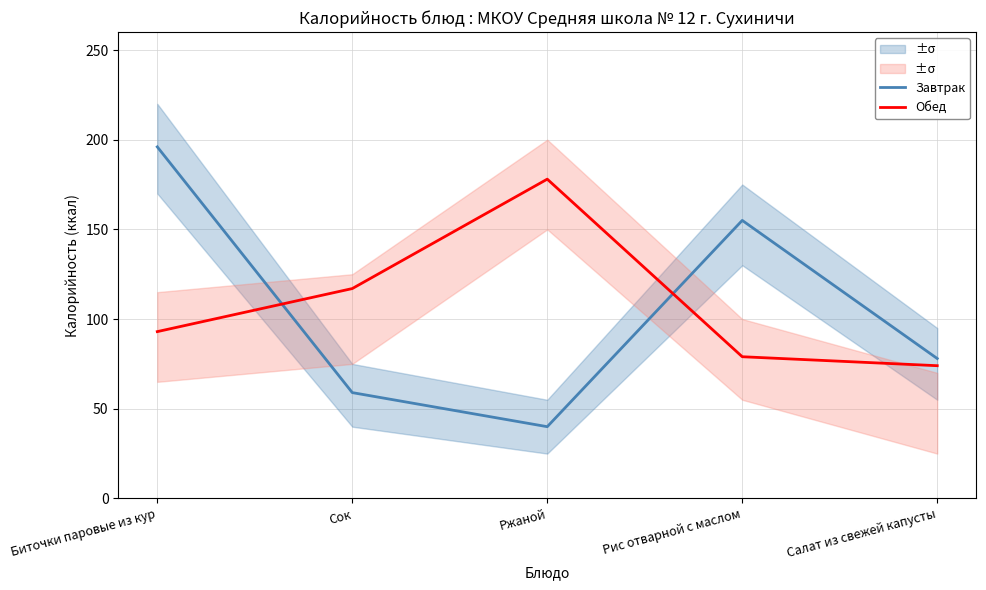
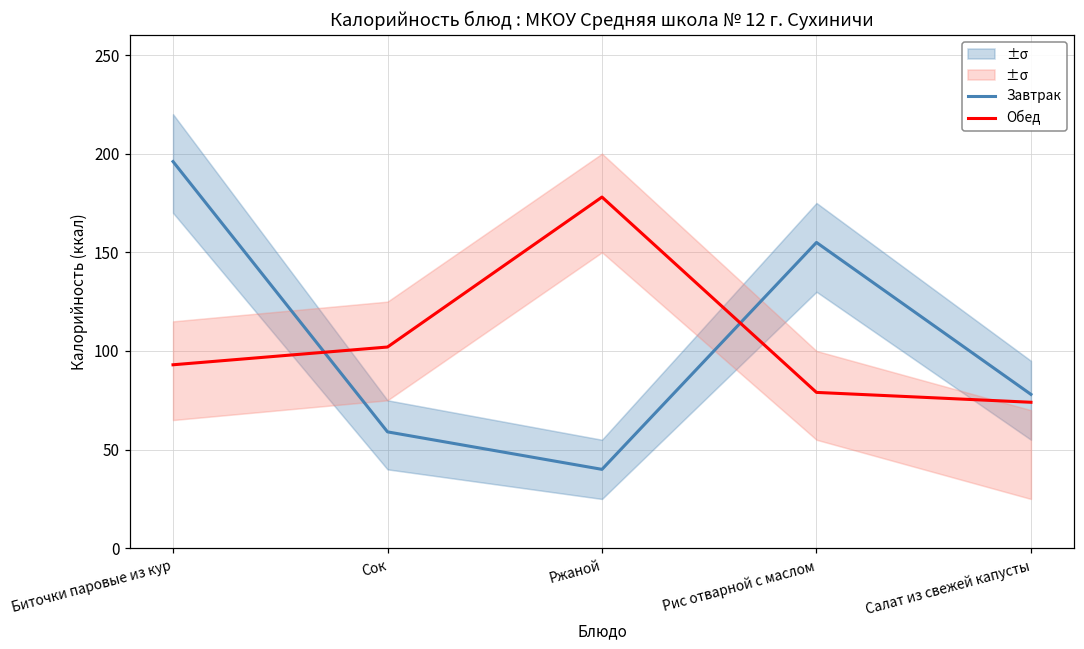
Обед, Сок: 117 -> 102
